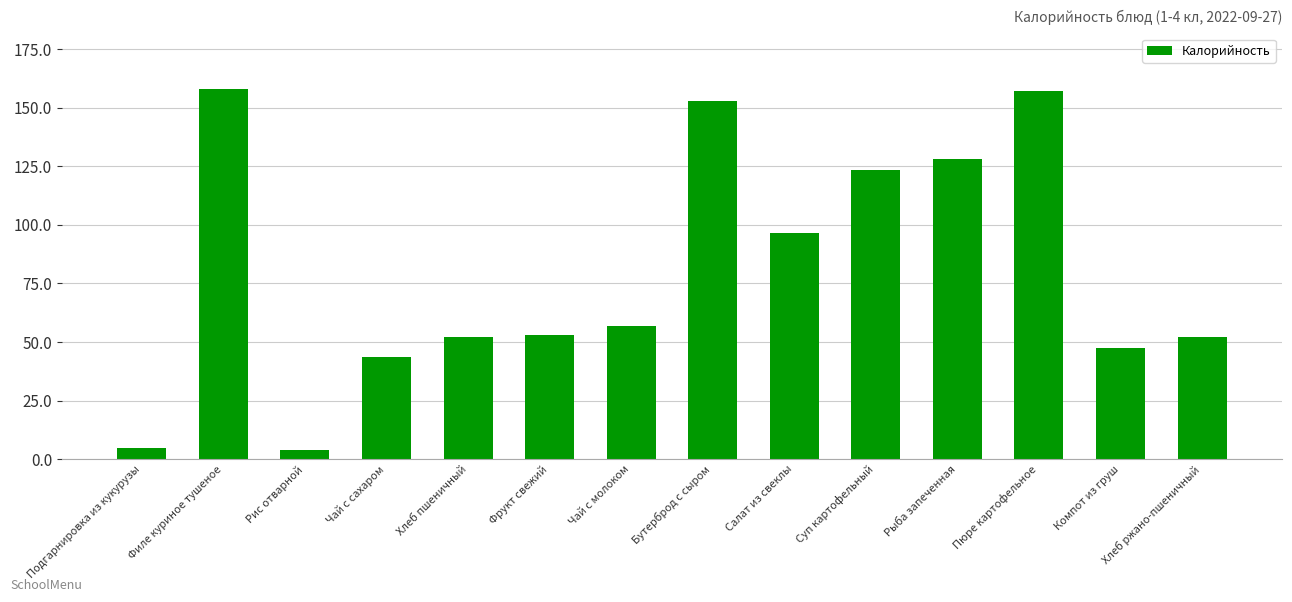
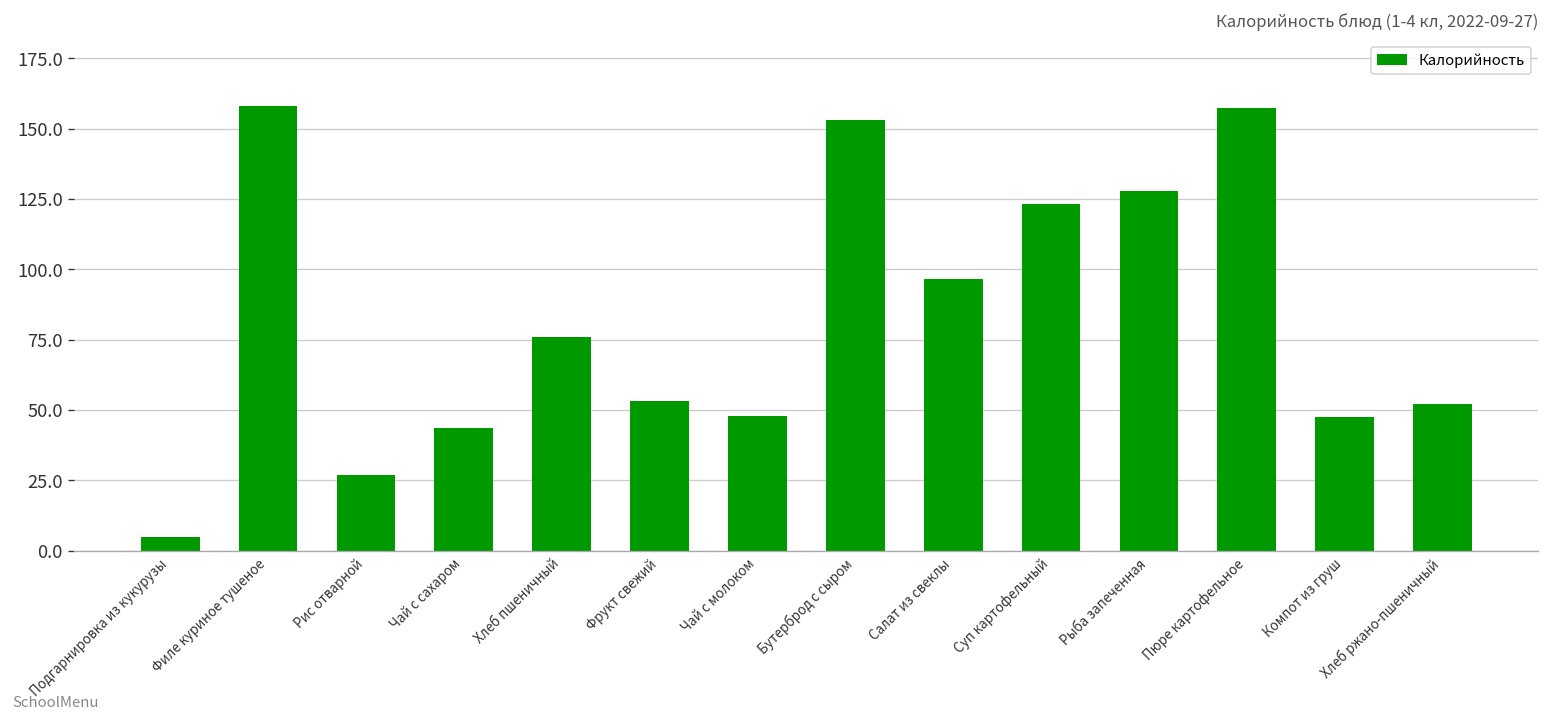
Рис отварной: 4 -> 27
Хлеб пшеничный: 52 -> 76
Чай с молоком: 57 -> 48
